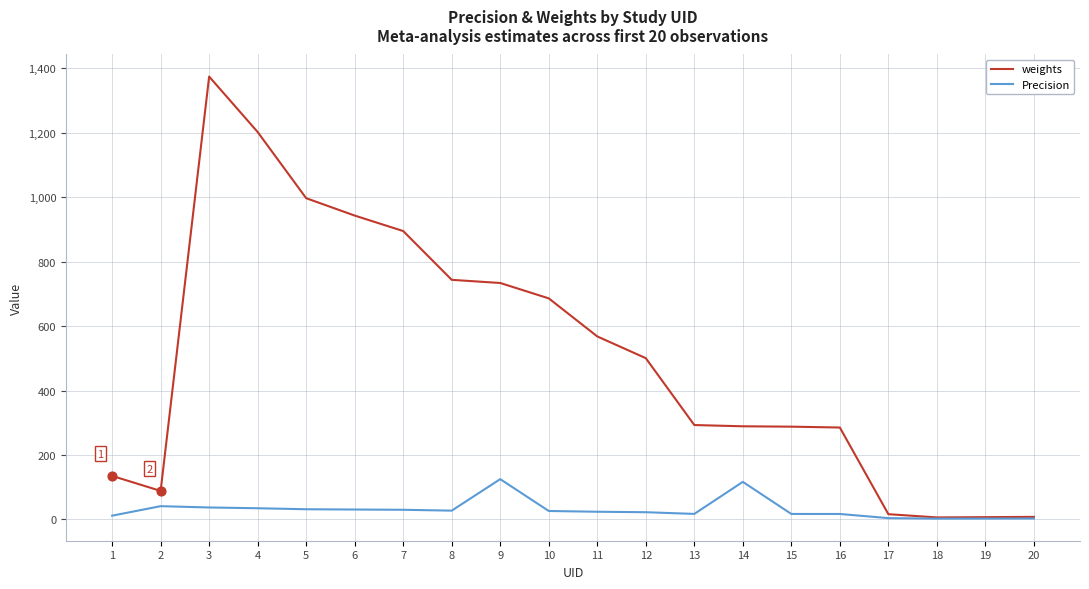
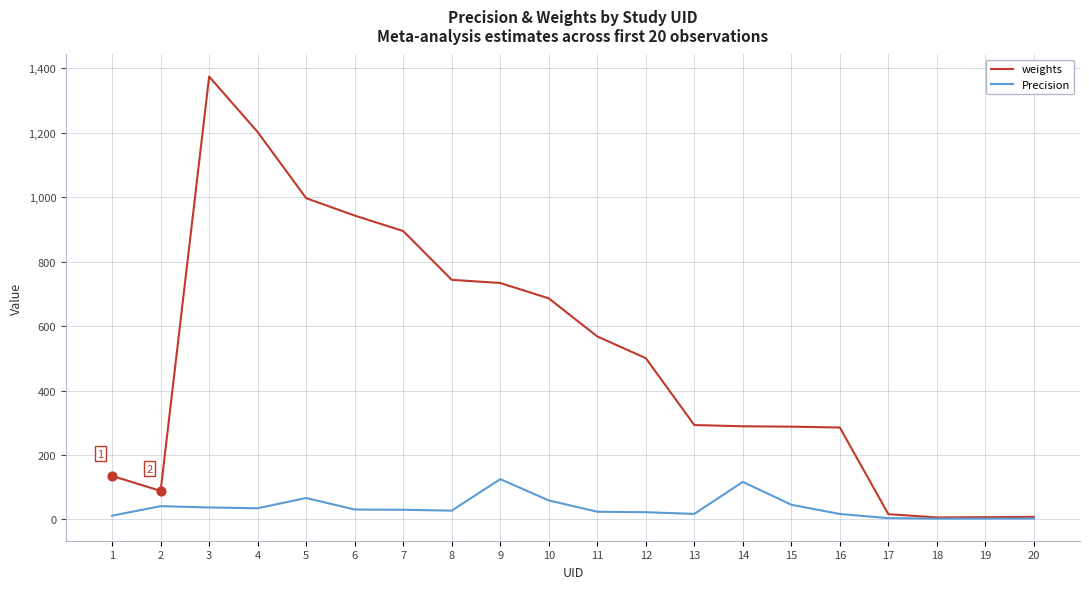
Precision, 5: 30 -> 70
Precision, 10: 30 -> 60
Precision, 15: 20 -> 50
